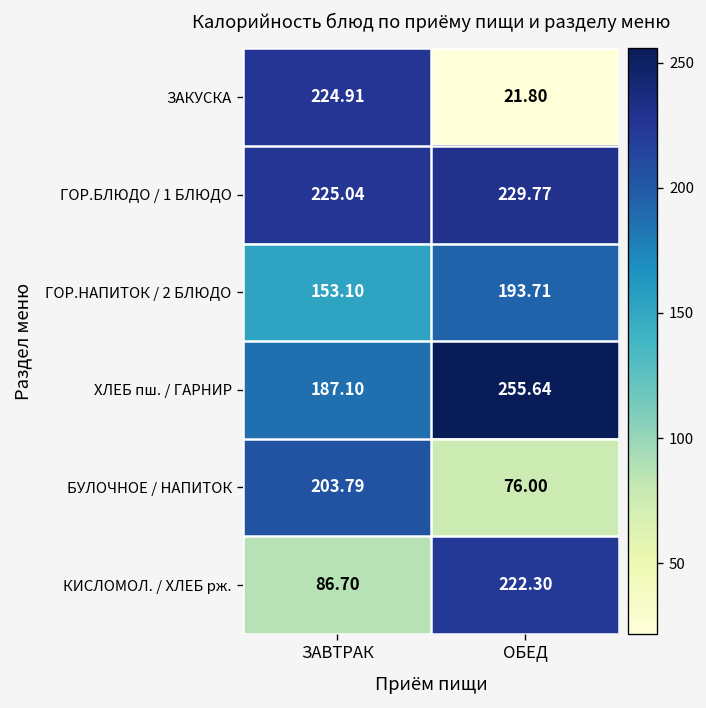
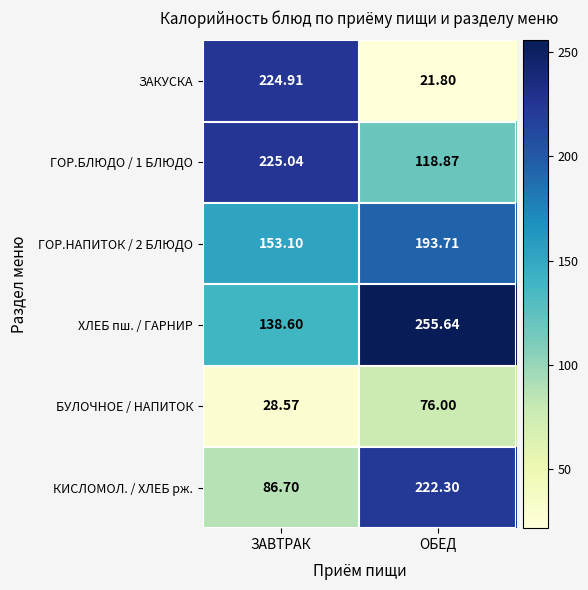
ГОР.БЛЮДО / 1 БЛЮДО, ОБЕД: 229.77 -> 118.87
ХЛЕБ пш. / ГАРНИР, ЗАВТРАК: 187.10 -> 138.60
БУЛОЧНОЕ / НАПИТОК, ЗАВТРАК: 203.79 -> 28.57
